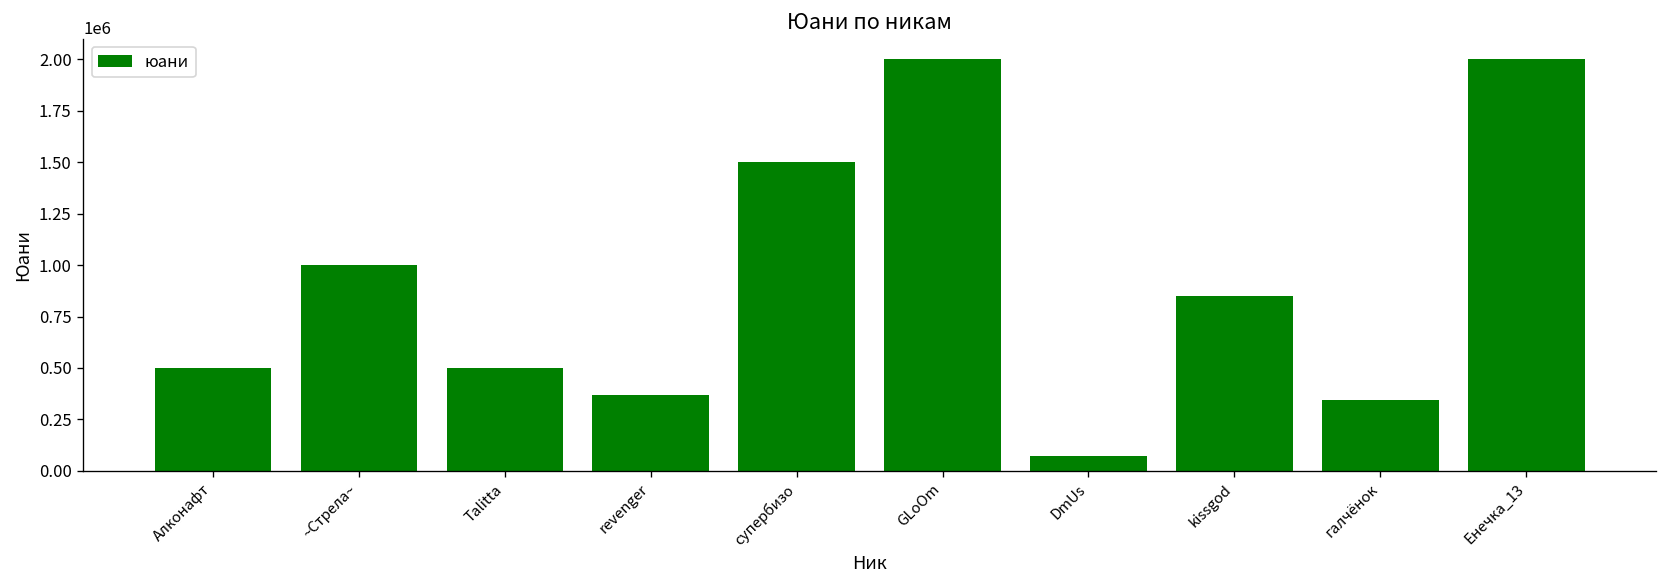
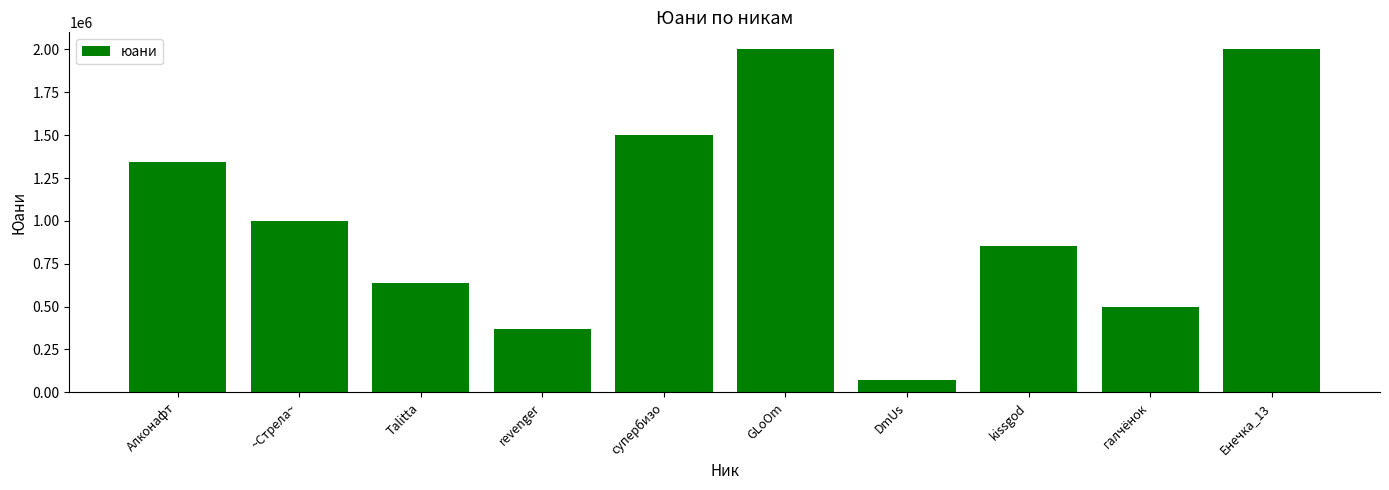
Алконафт: 500000 -> 1340000
Talitta: 500000 -> 640000
галчёнок: 340000 -> 500000
